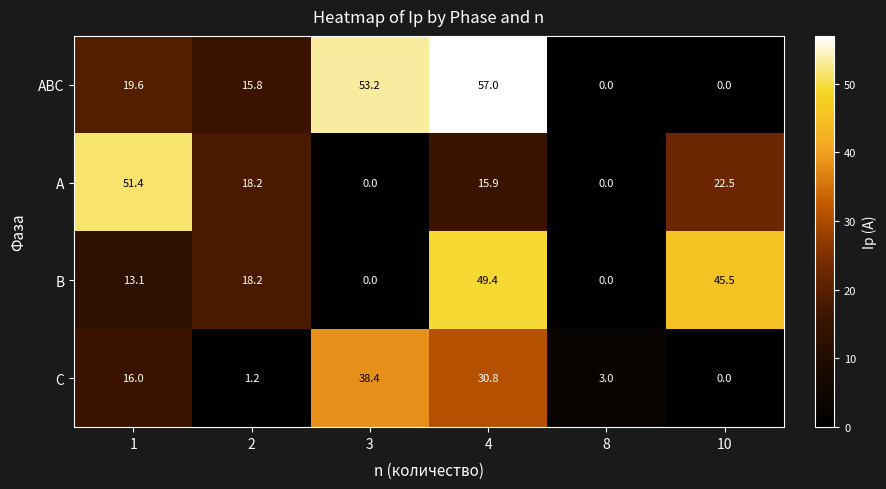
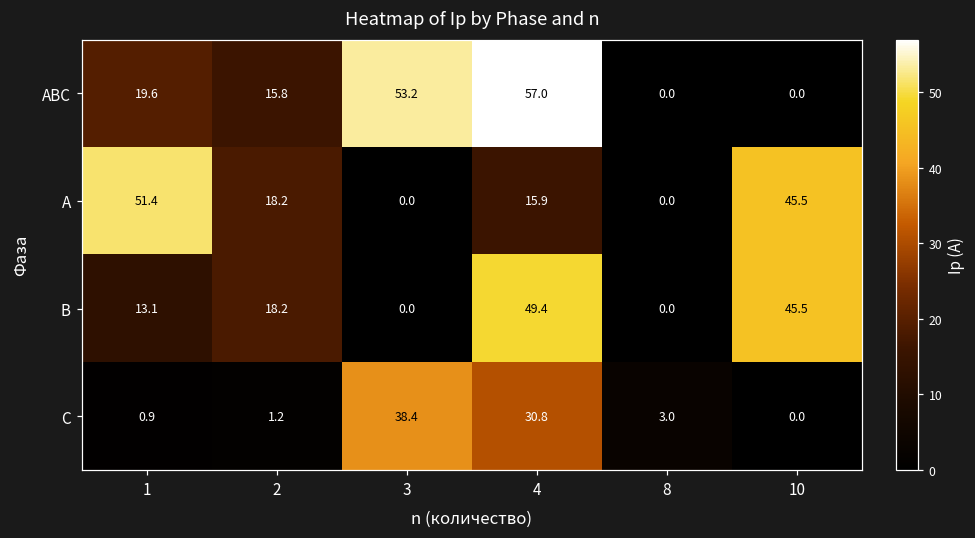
A, 10: 22.5 -> 45.5
C, 1: 16.0 -> 0.9
